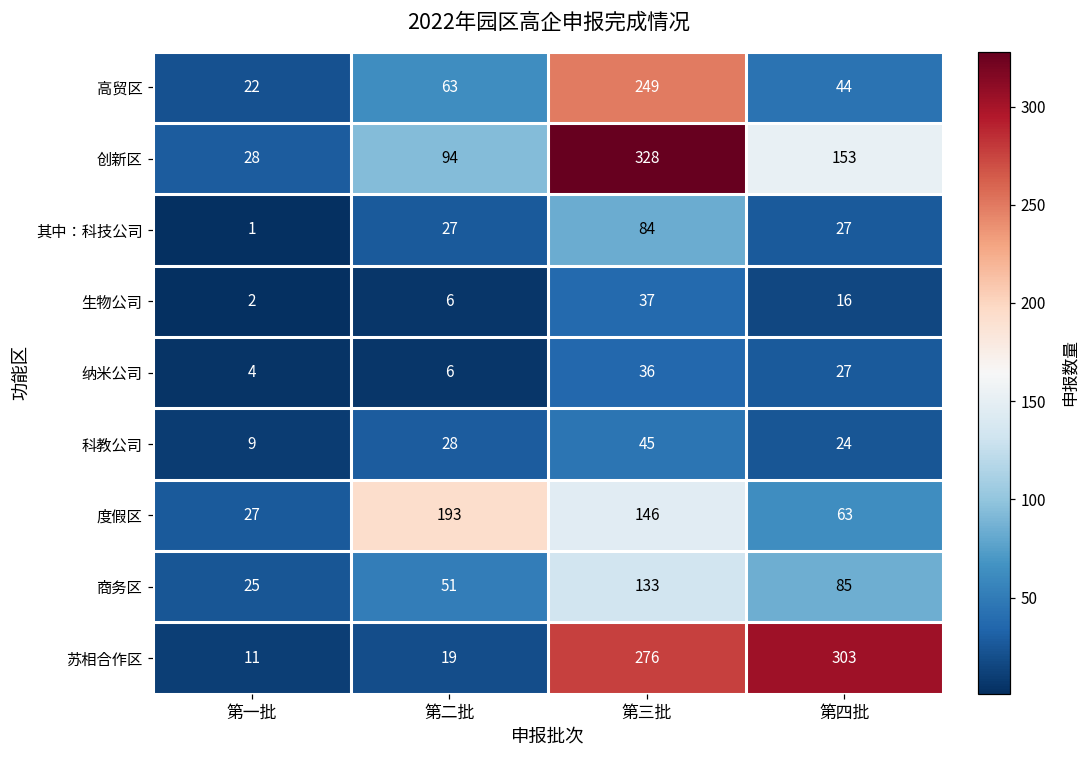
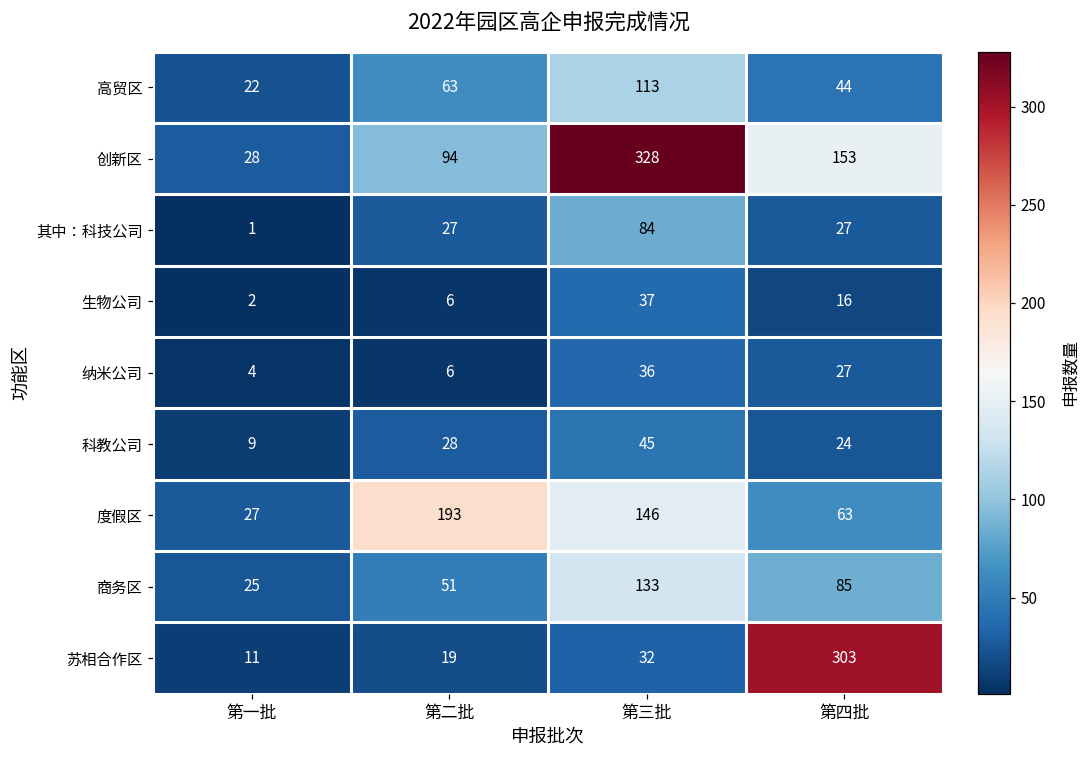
高贸区, 第三批: 249 -> 113
苏相合作区, 第三批: 276 -> 32
